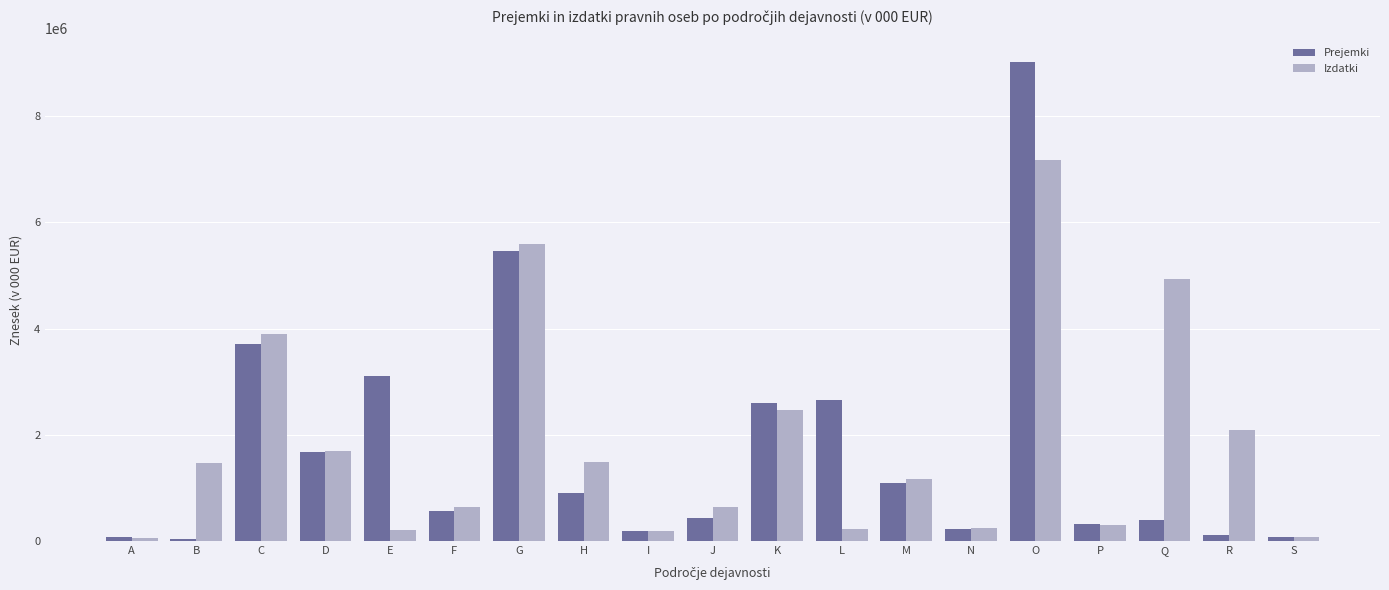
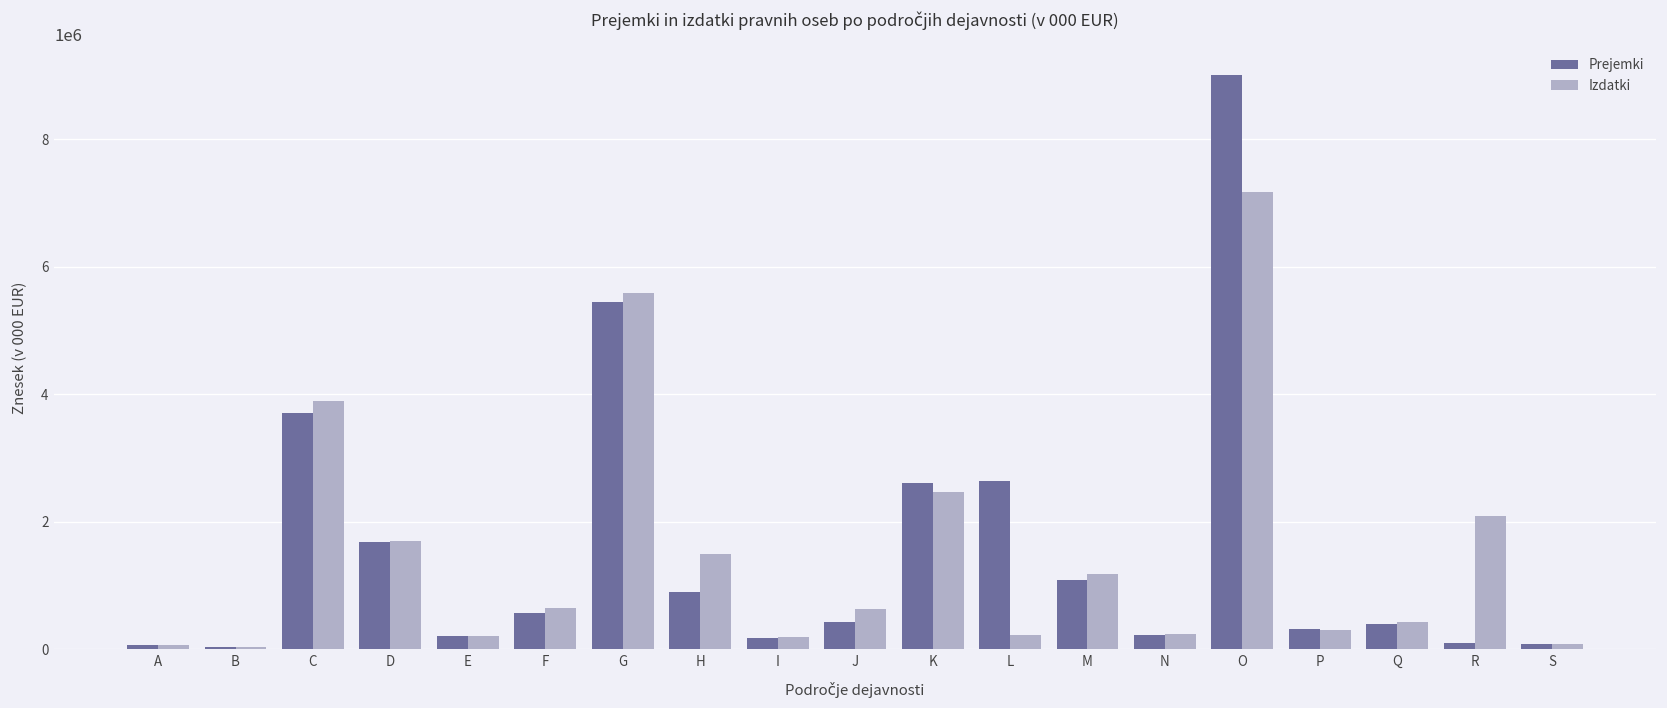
Izdatki, B: 1500000 -> 0
Prejemki, E: 3100000 -> 200000
Izdatki, Q: 4900000 -> 400000
